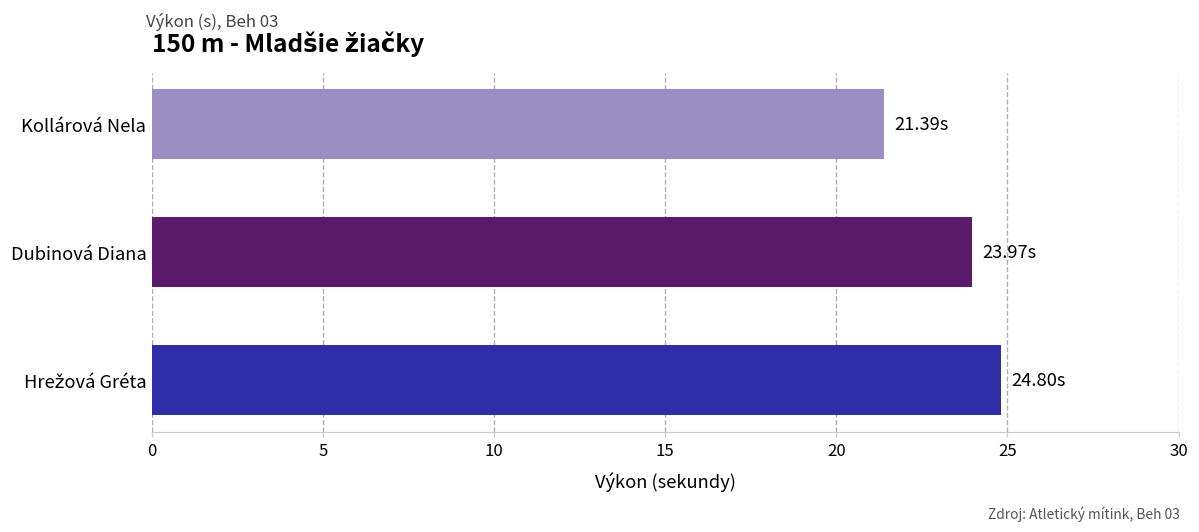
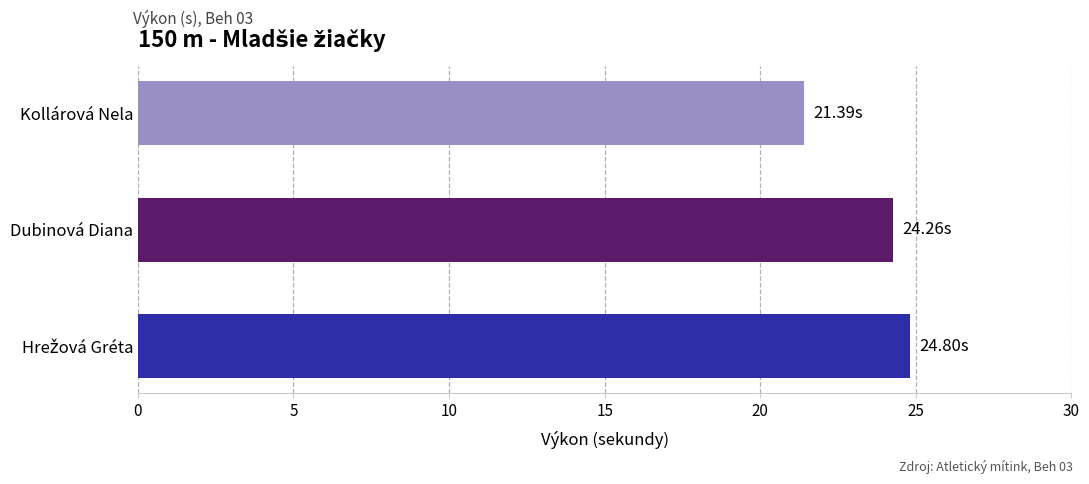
Dubinová Diana: 23.97s -> 24.26s
